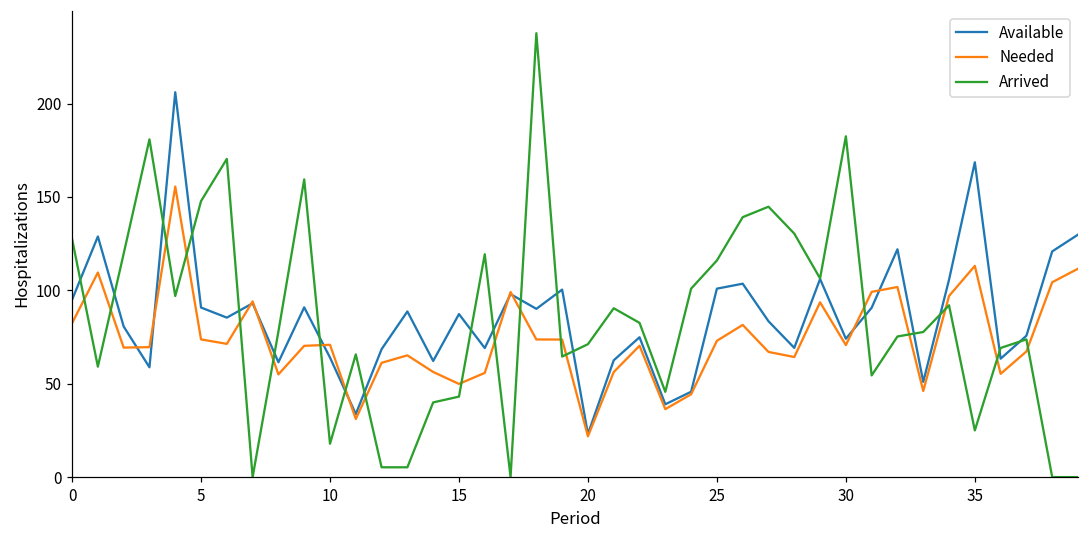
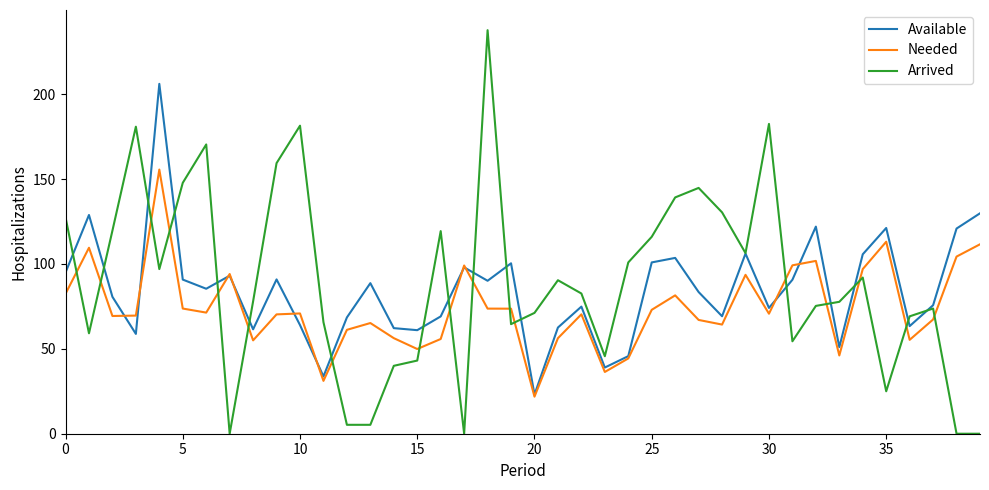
Arrived, 10: 18 -> 181
Available, 15: 87 -> 61
Available, 35: 169 -> 121
